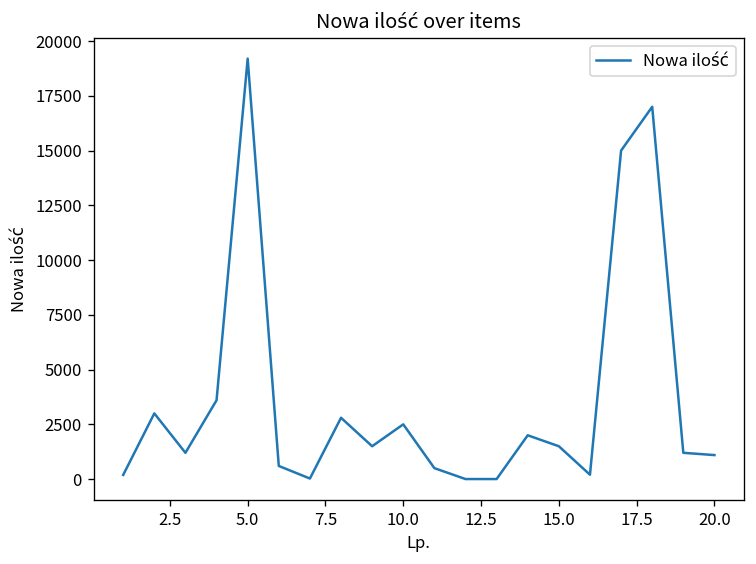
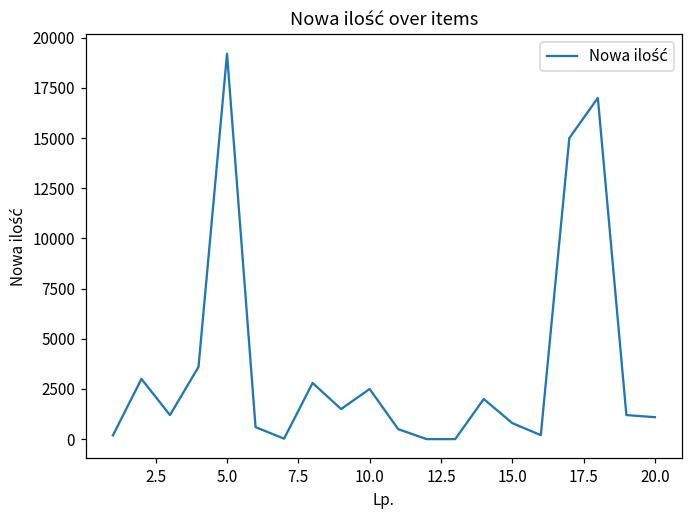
15.0: 1500 -> 800
